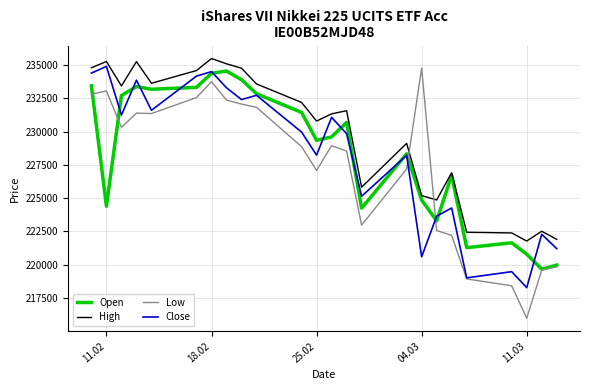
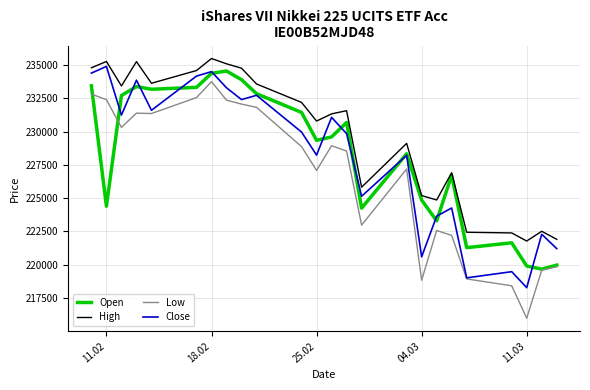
Low, 11.02: 233000 -> 232400
Low, 04.03: 234800 -> 218800
Open, 11.03: 220800 -> 219900
